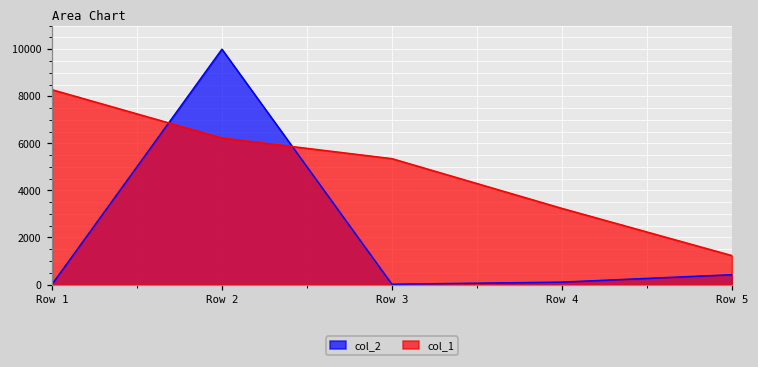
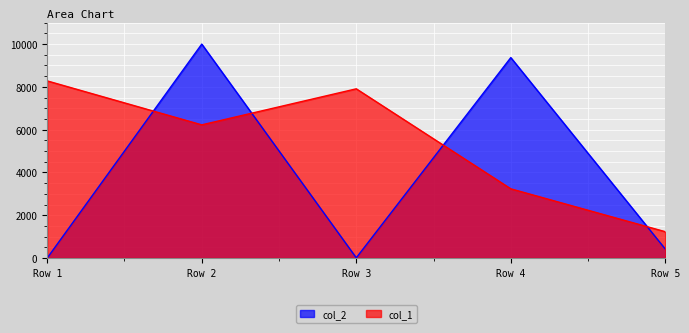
col_1, Row 3: 5300 -> 7900
col_2, Row 4: 100 -> 9400
